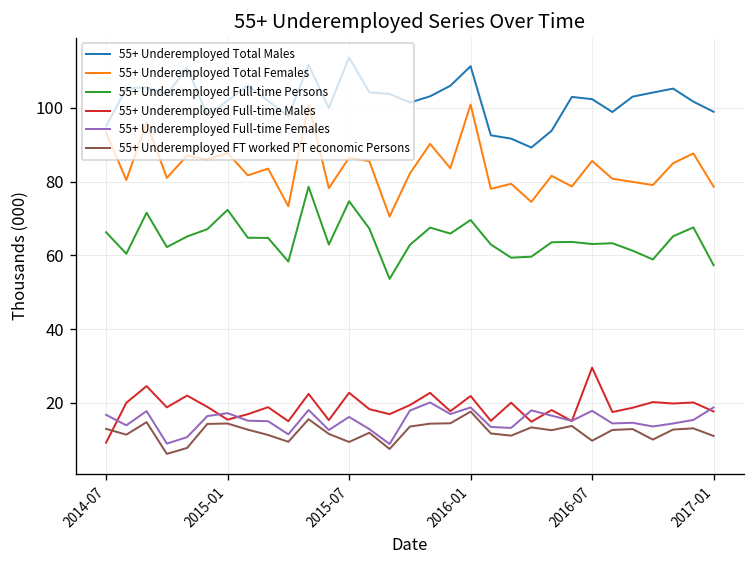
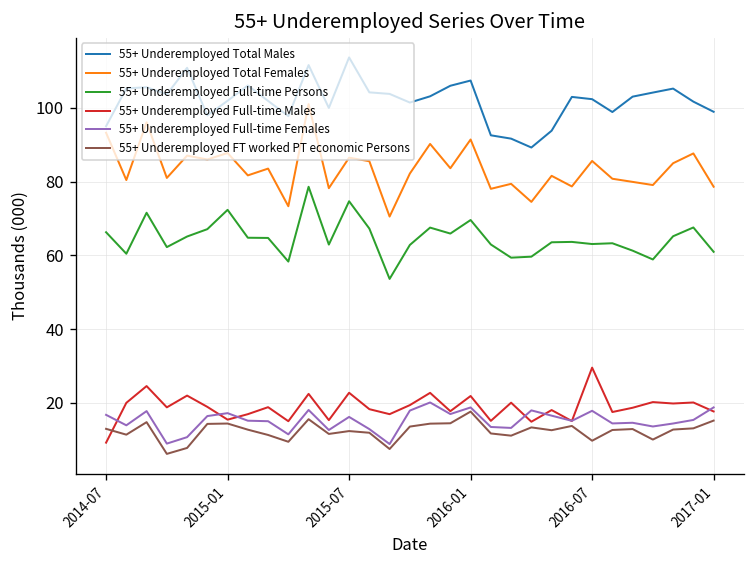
55+ Underemployed FT worked PT economic Persons, 2015-07: 9 -> 12
55+ Underemployed Total Males, 2016-01: 111 -> 107
55+ Underemployed Total Females, 2016-01: 101 -> 91
55+ Underemployed Full-time Persons, 2017-01: 57 -> 61
55+ Underemployed FT worked PT economic Persons, 2017-01: 11 -> 15
